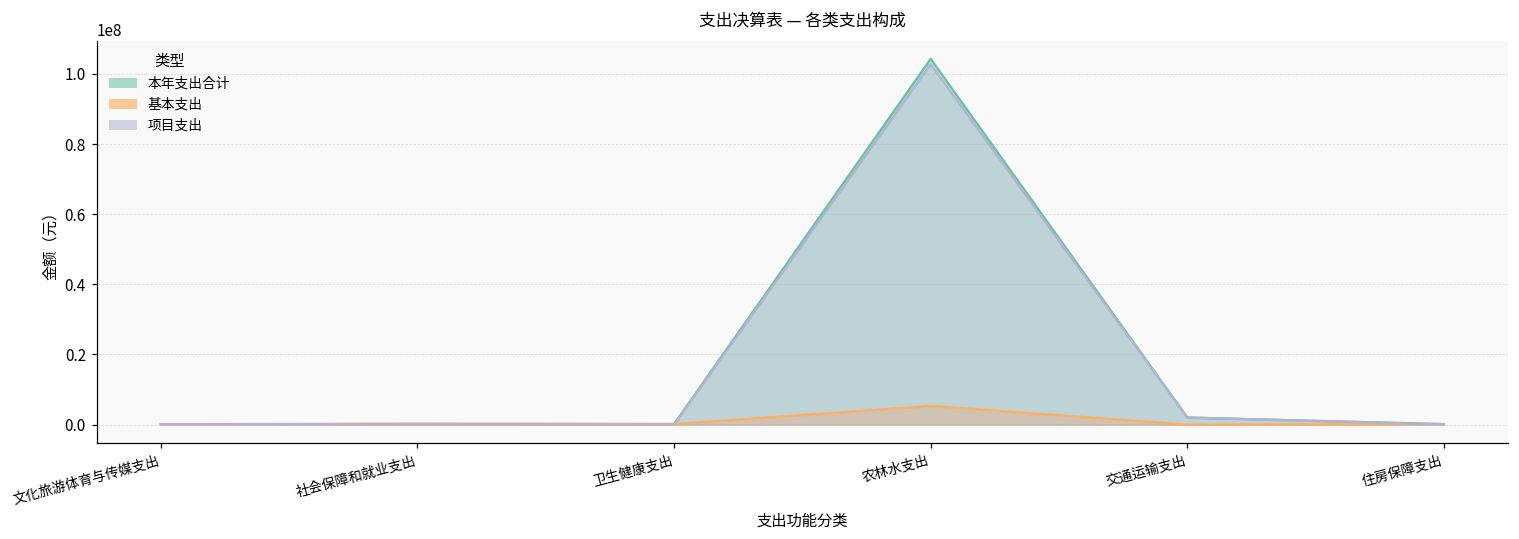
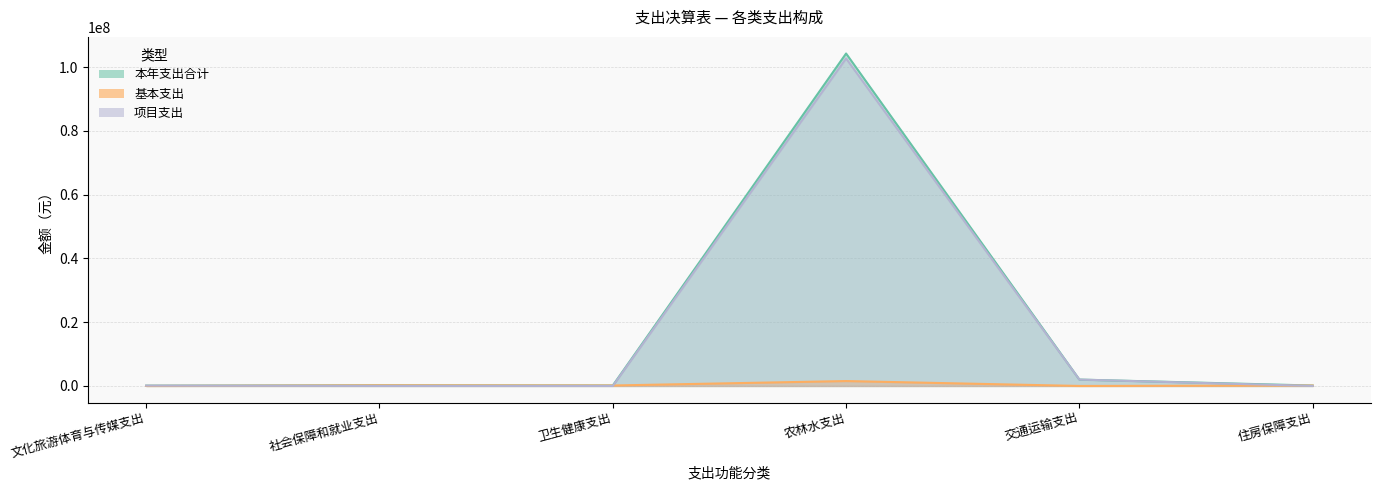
基本支出, 农林水支出: 5000000 -> 2000000
